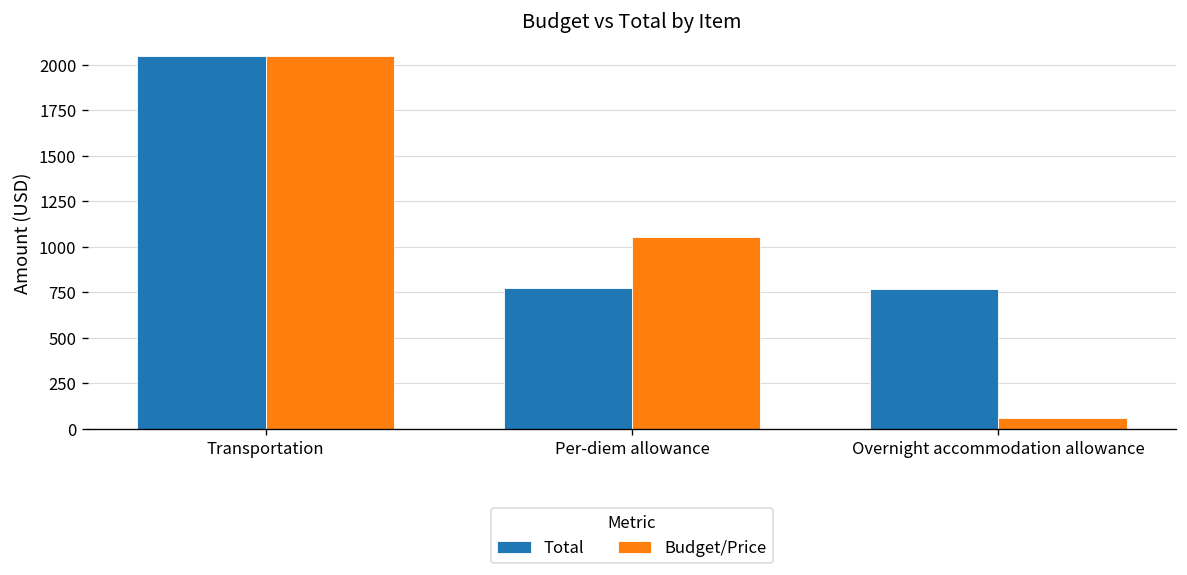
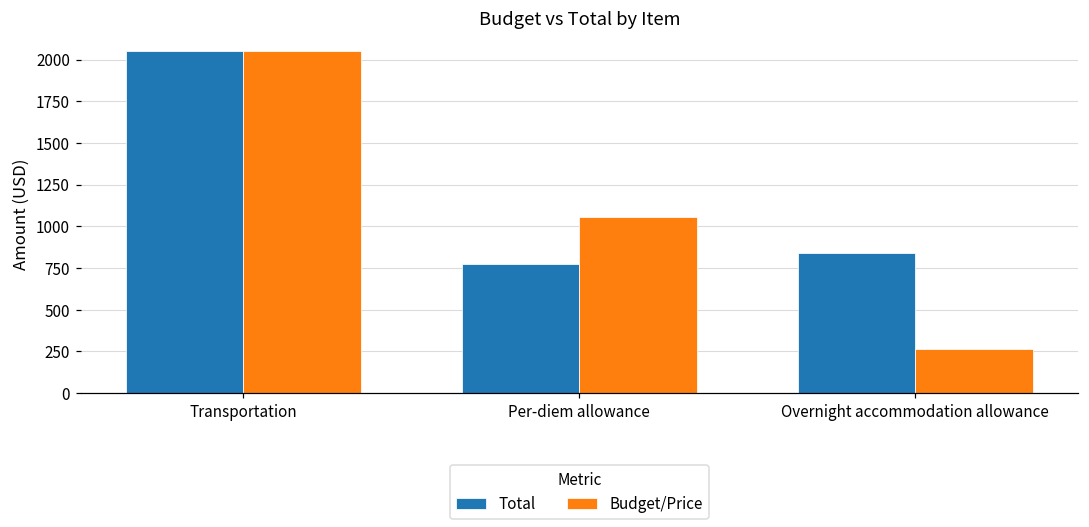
Total, Overnight accommodation allowance: 770 -> 840
Budget/Price, Overnight accommodation allowance: 60 -> 260
